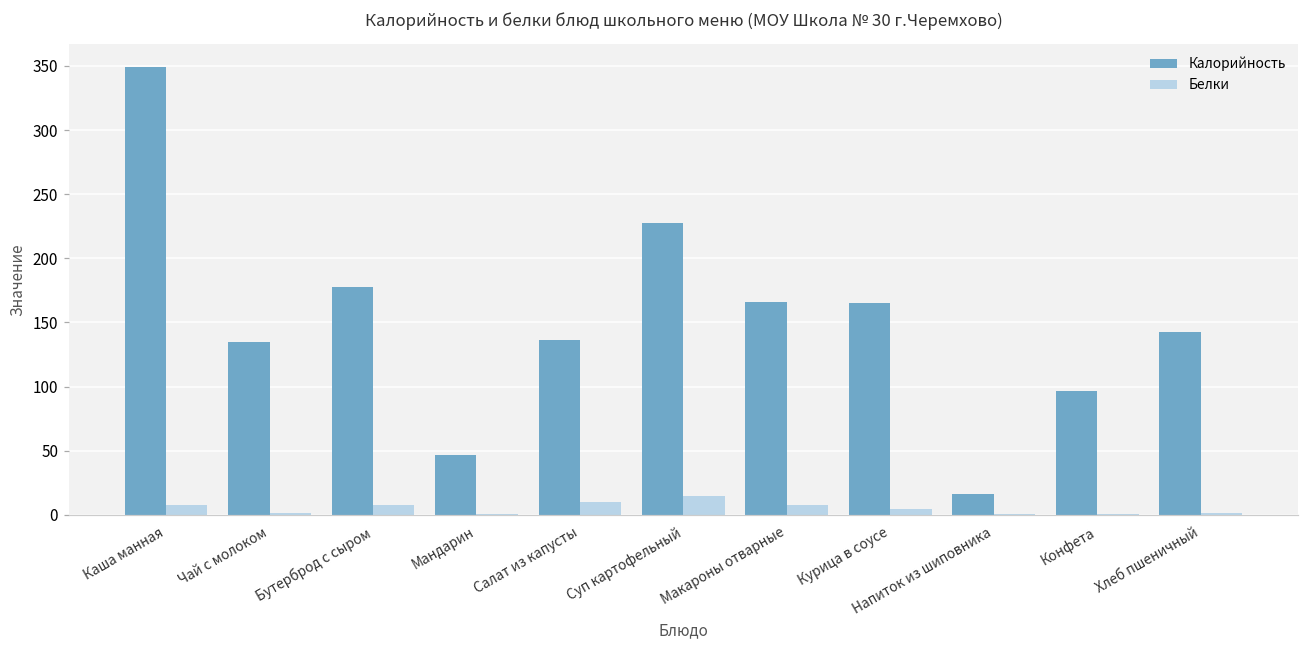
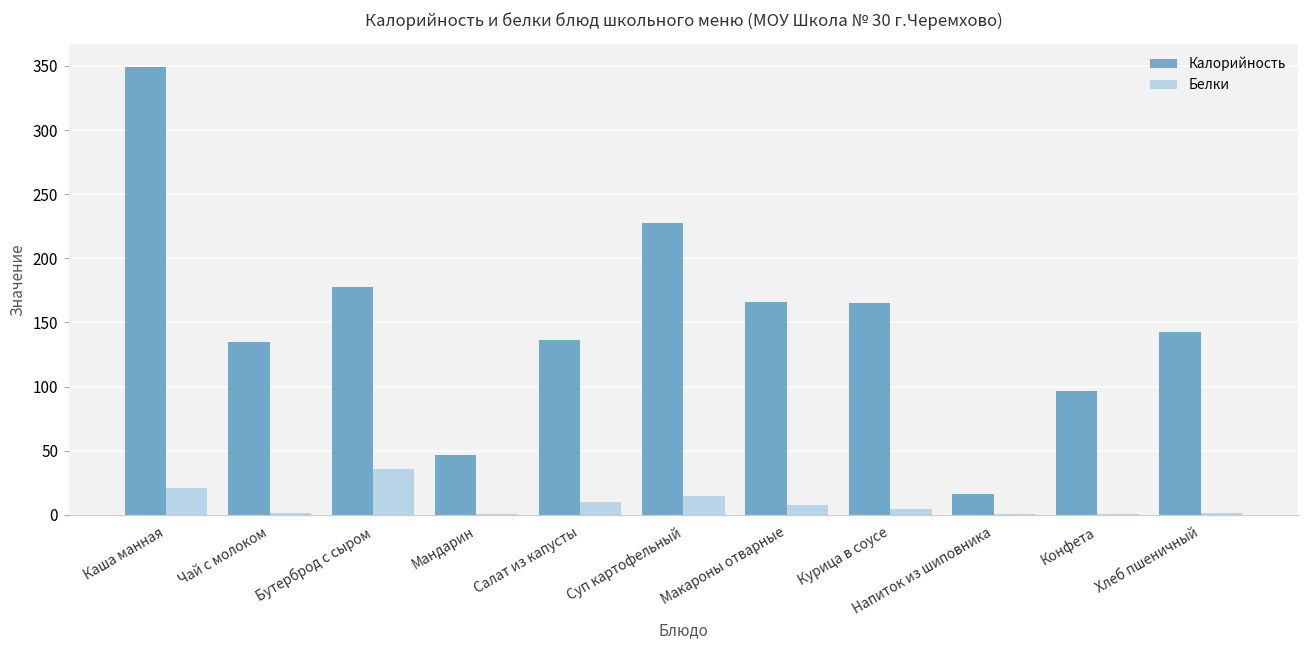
Белки, Каша манная: 8 -> 21
Белки, Бутерброд с сыром: 7 -> 36
